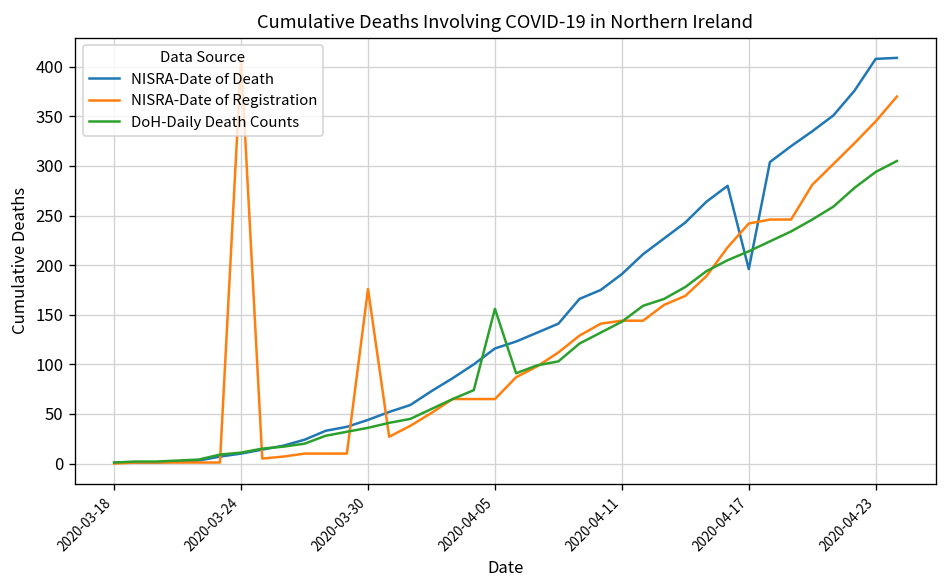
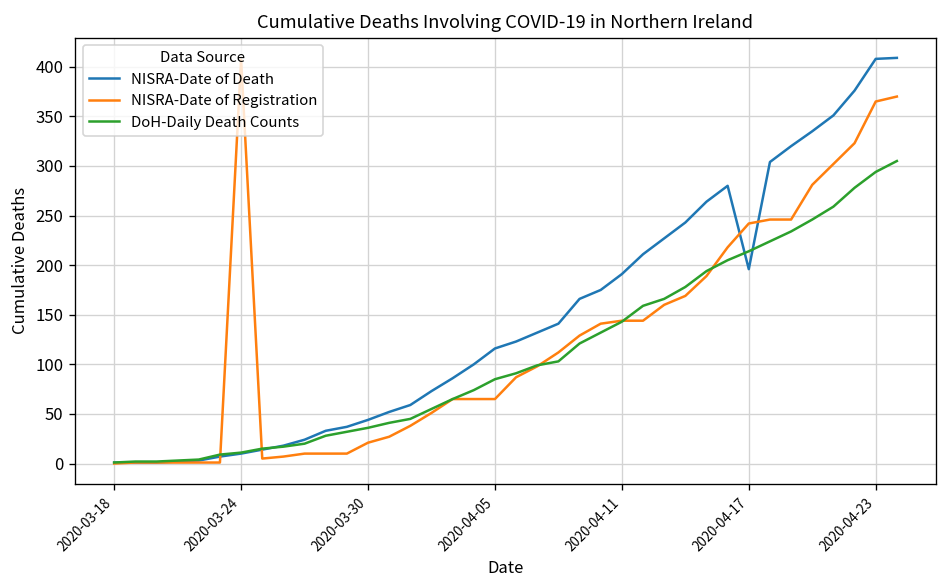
NISRA-Date of Registration, 2020-03-30: 180 -> 20
DoH-Daily Death Counts, 2020-04-05: 160 -> 90
NISRA-Date of Registration, 2020-04-23: 350 -> 370
